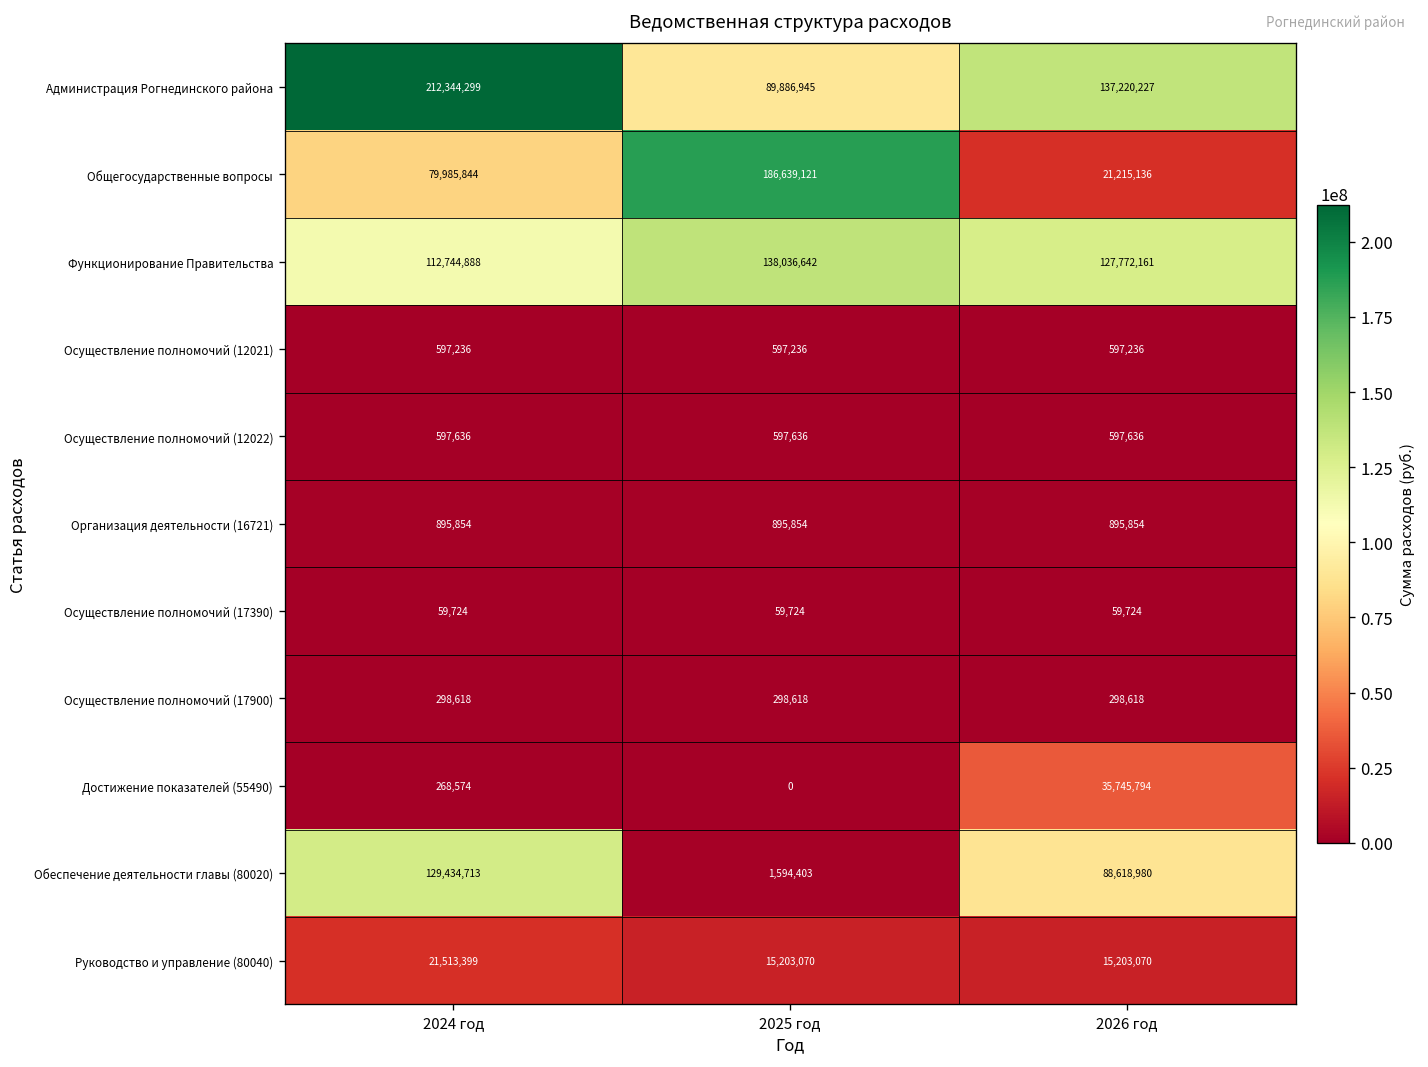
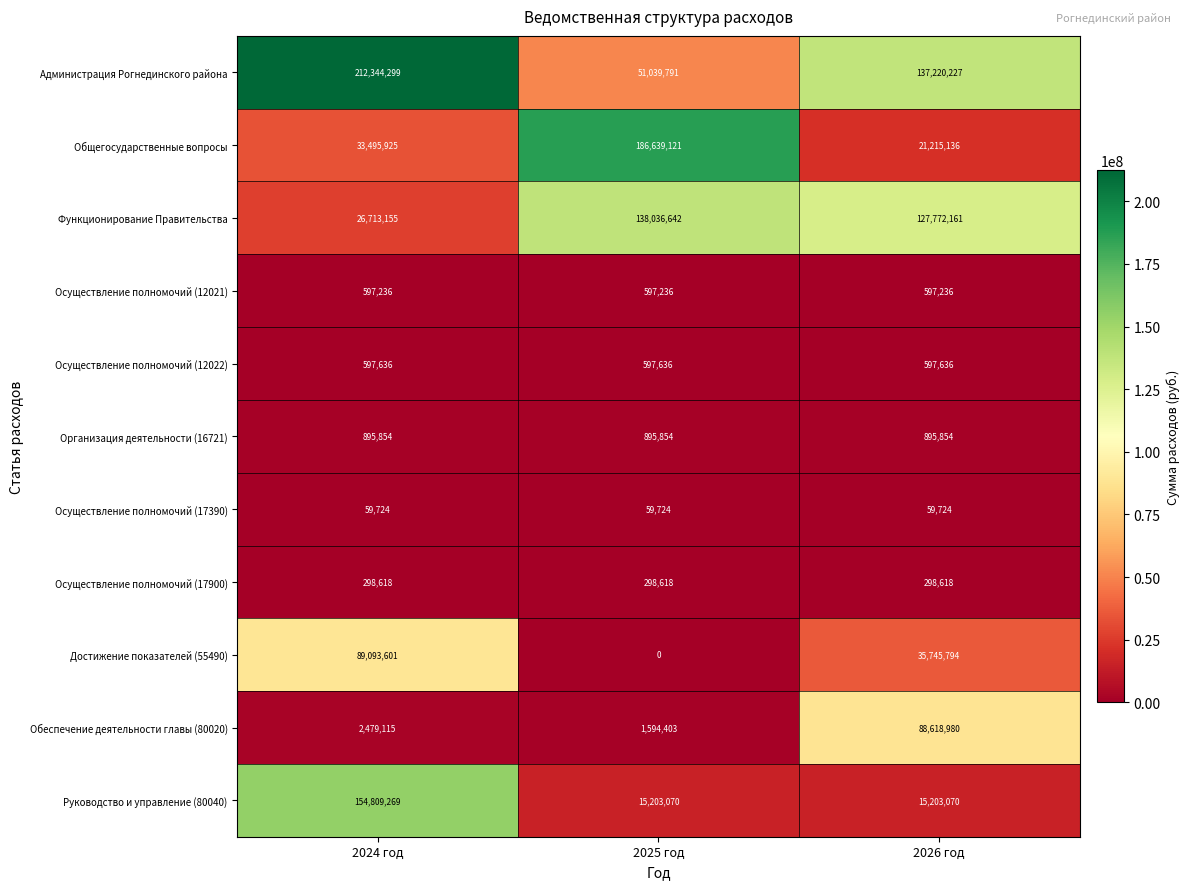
Администрация Рогнединского района, 2025 год: 89,886,945 -> 51,039,791
Общегосударственные вопросы, 2024 год: 79,985,844 -> 33,495,925
Функционирование Правительства, 2024 год: 112,744,888 -> 26,713,155
Достижение показателей (55490), 2024 год: 268,574 -> 89,093,601
Обеспечение деятельности главы (80020), 2024 год: 129,434,713 -> 2,479,115
Руководство и управление (80040), 2024 год: 21,513,399 -> 154,809,269
